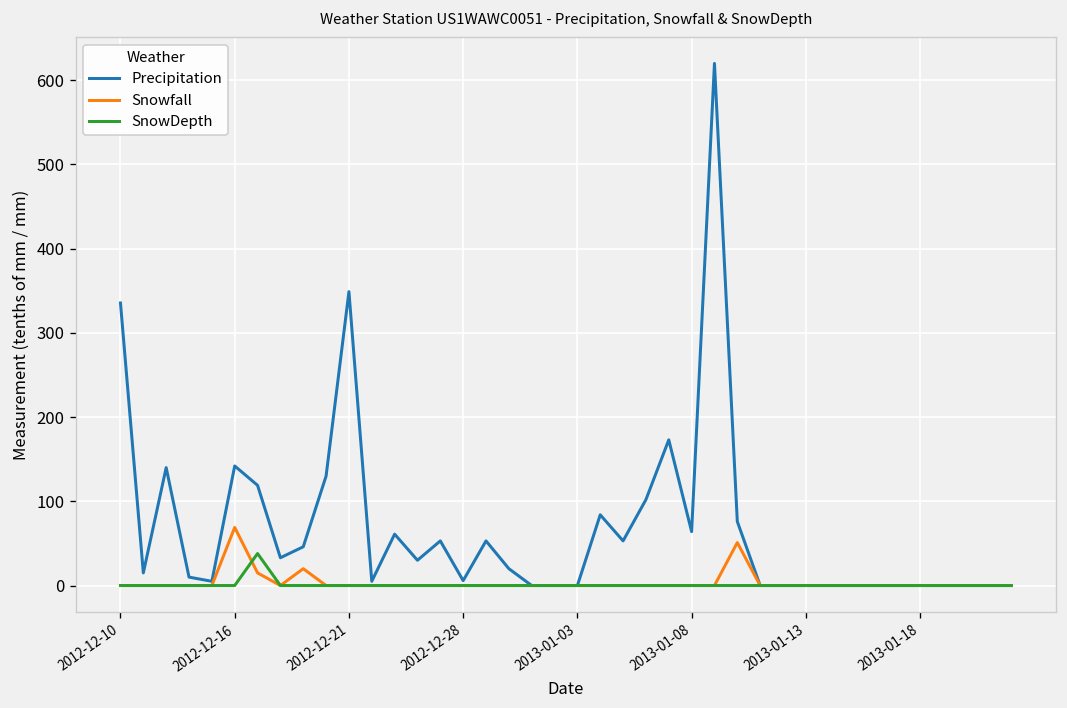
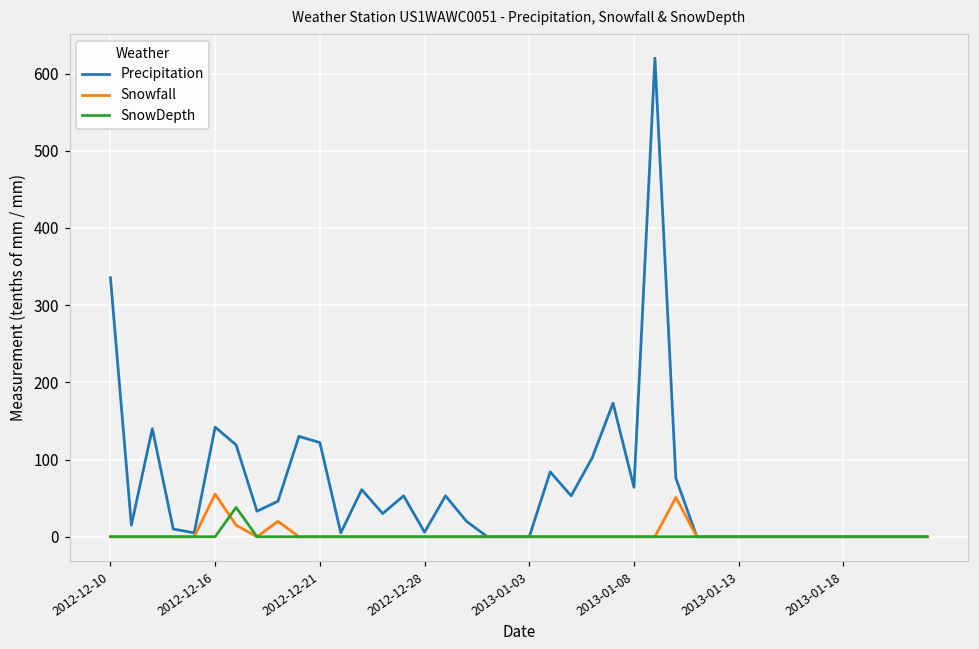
Snowfall, 2012-12-16: 70 -> 60
Precipitation, 2012-12-21: 350 -> 120
